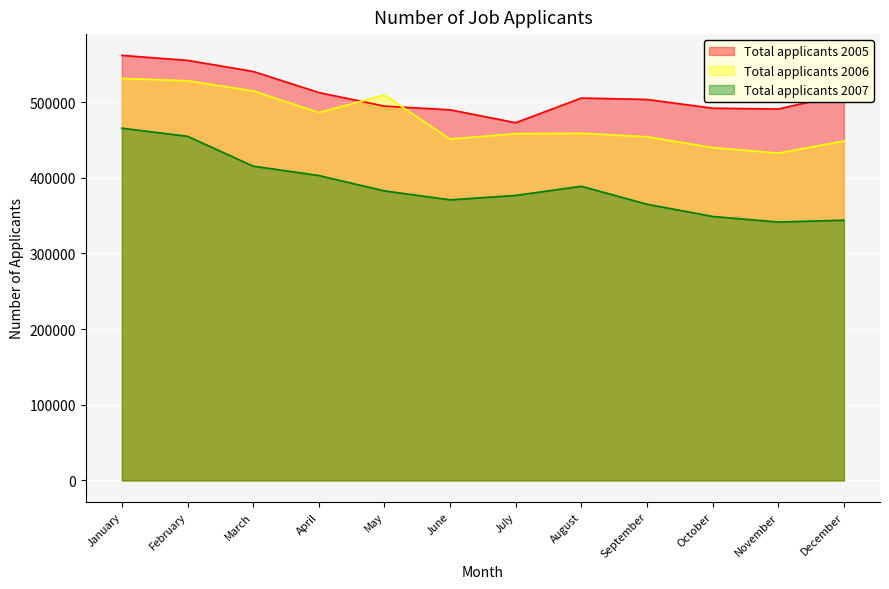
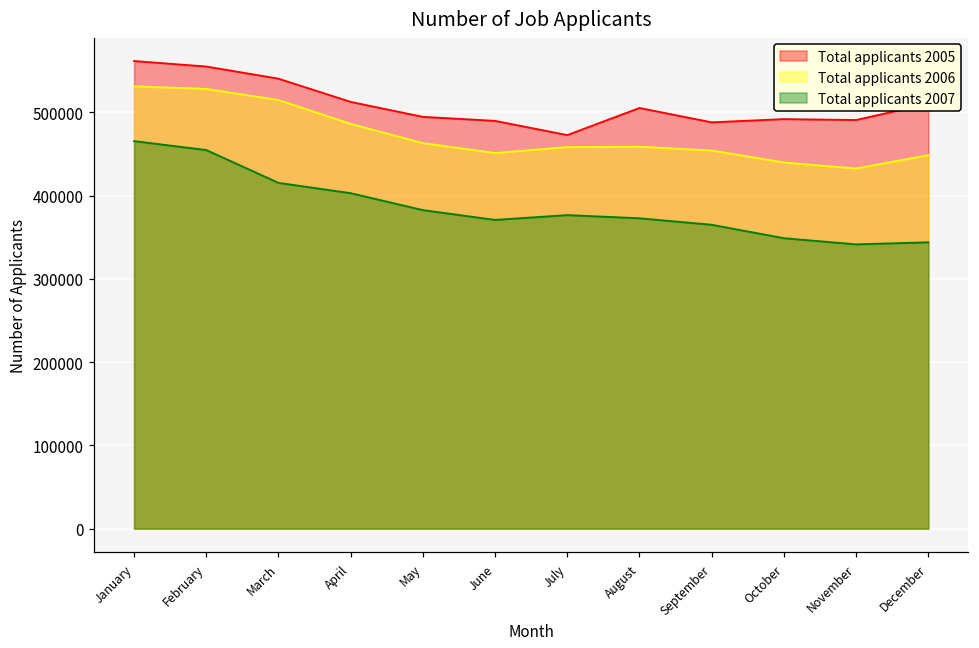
Total applicants 2006, May: 510000 -> 460000
Total applicants 2007, August: 390000 -> 370000
Total applicants 2005, September: 500000 -> 490000
